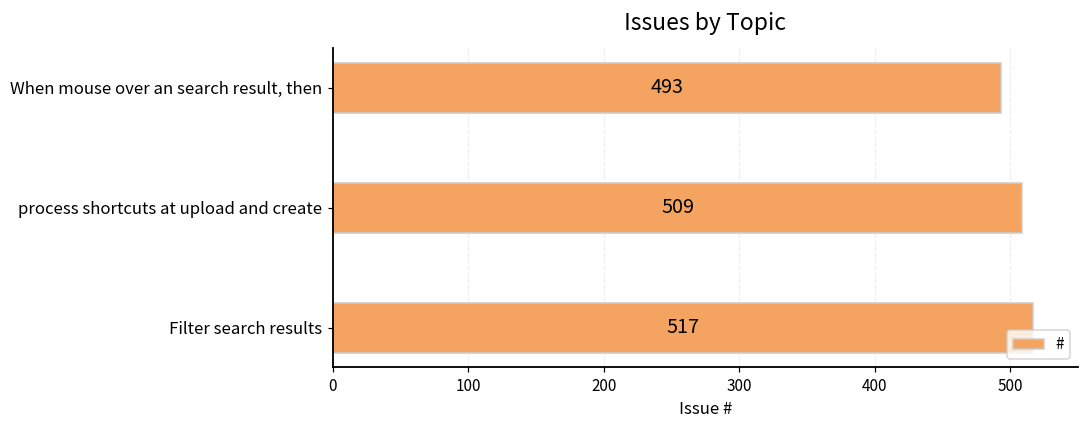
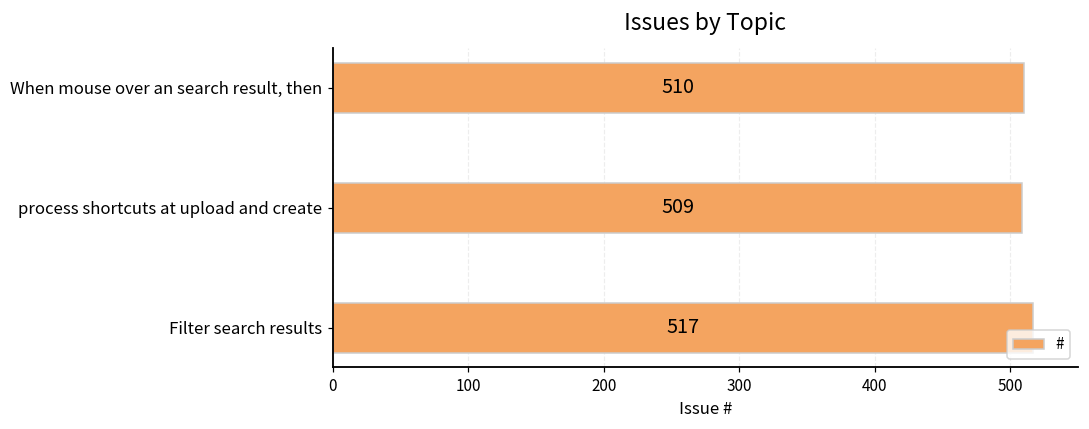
When mouse over an search result, then: 493 -> 510
